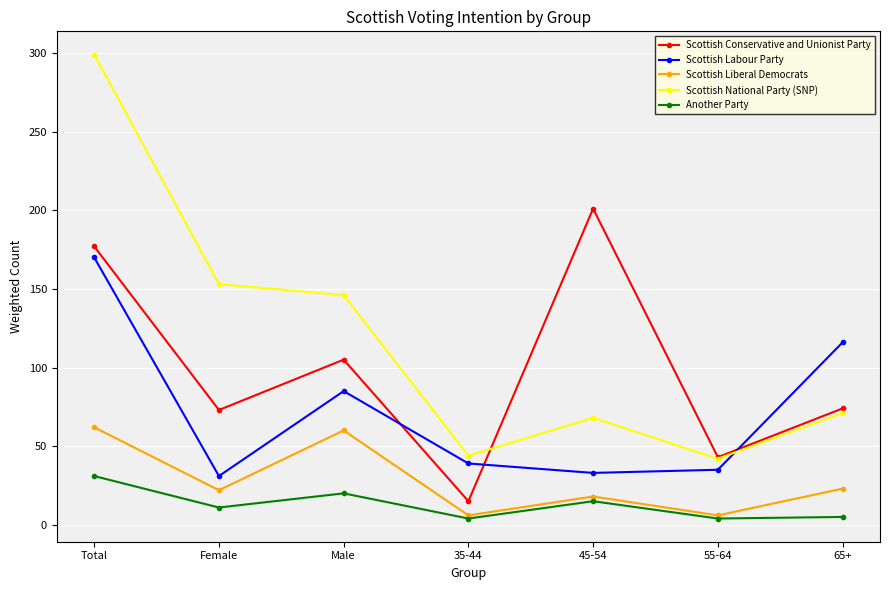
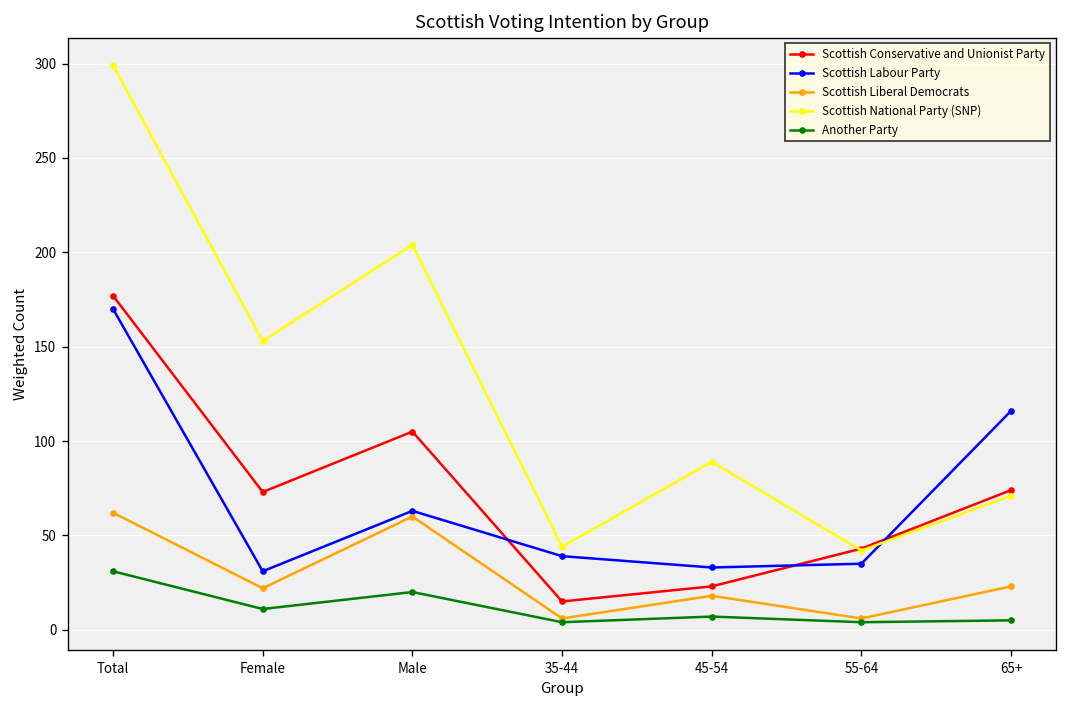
Scottish Labour Party, Male: 85 -> 63
Scottish National Party (SNP), Male: 146 -> 204
Scottish Conservative and Unionist Party, 45-54: 201 -> 23
Scottish National Party (SNP), 45-54: 68 -> 89
Another Party, 45-54: 15 -> 7
